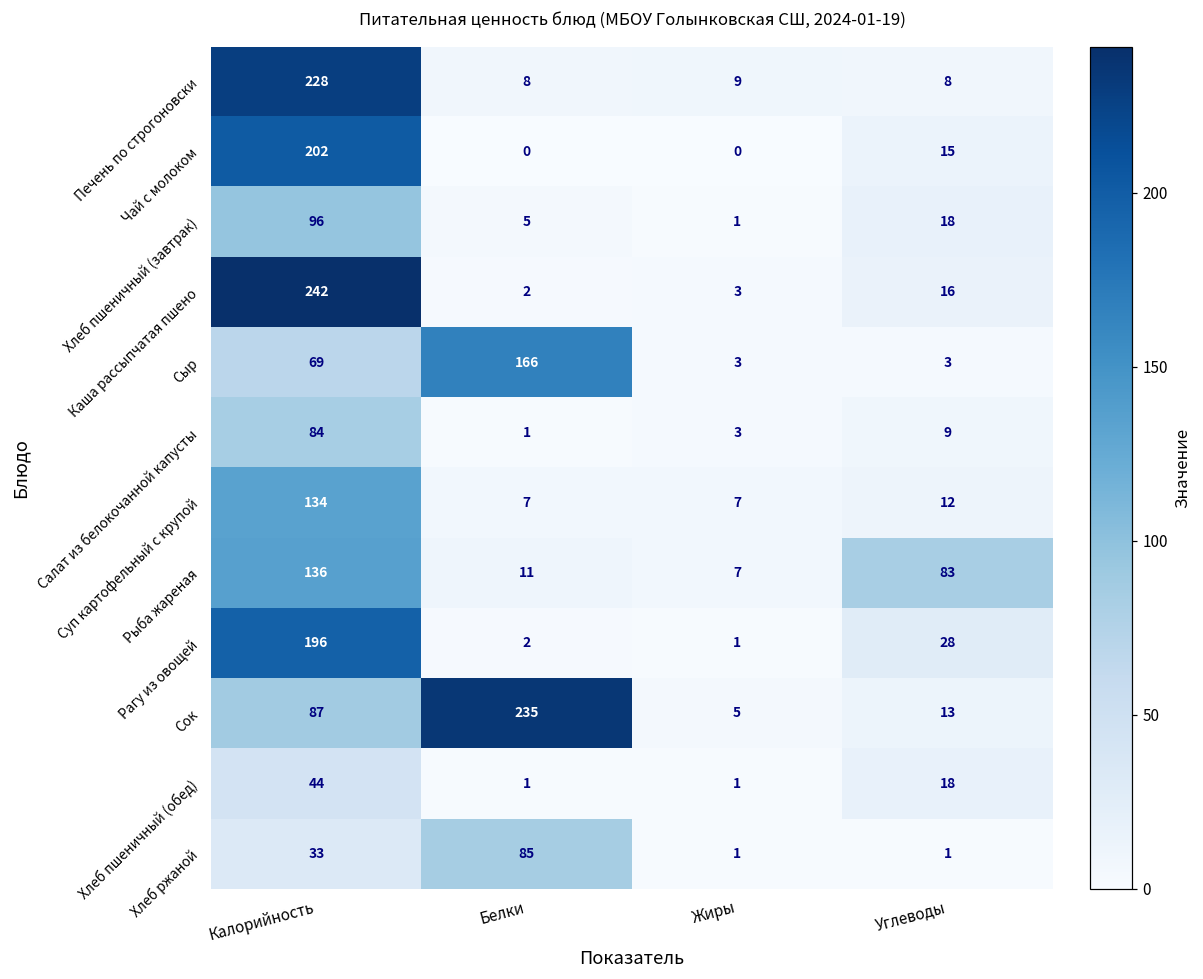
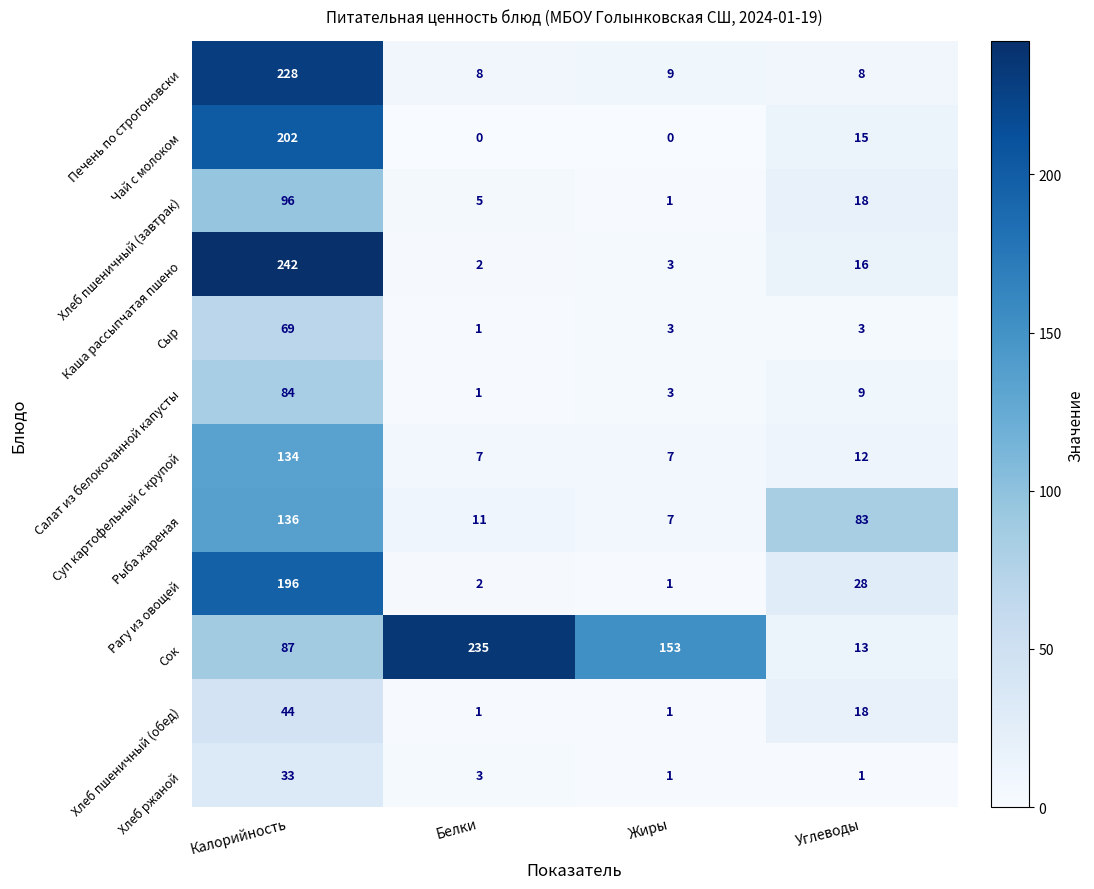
Сыр, Белки: 166 -> 1
Сок, Жиры: 5 -> 153
Хлеб ржаной, Белки: 85 -> 3
